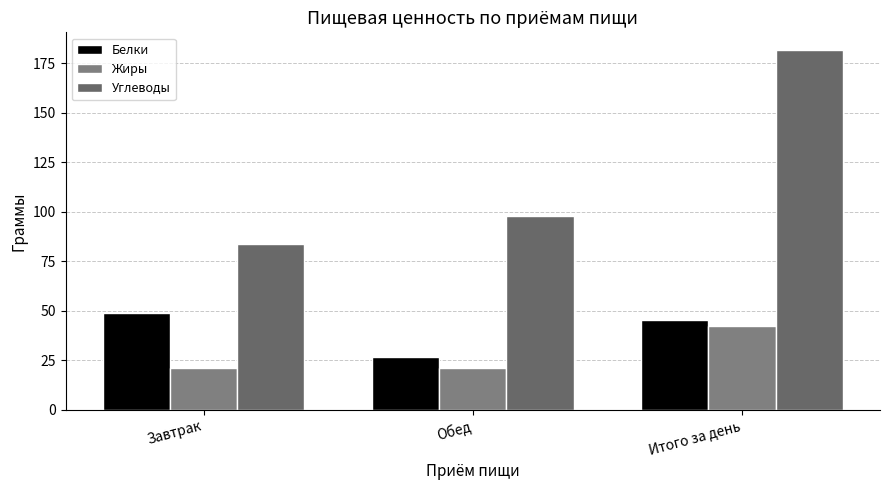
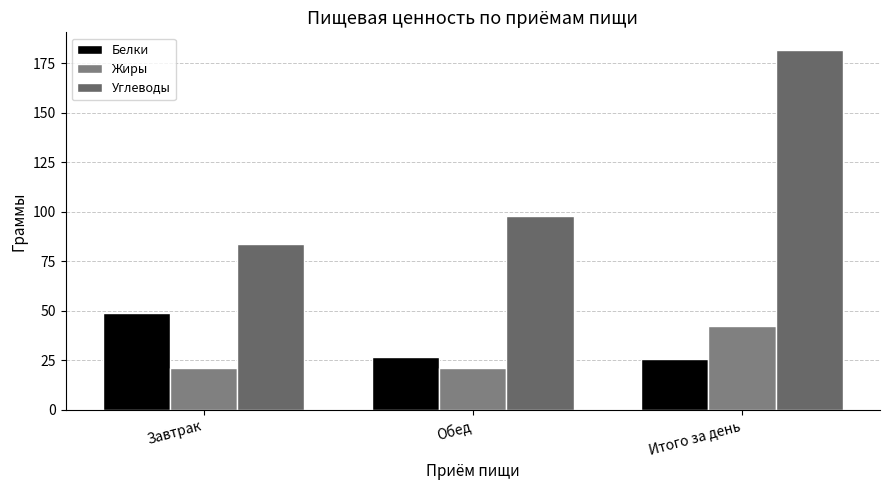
Белки, Итого за день: 46 -> 25
